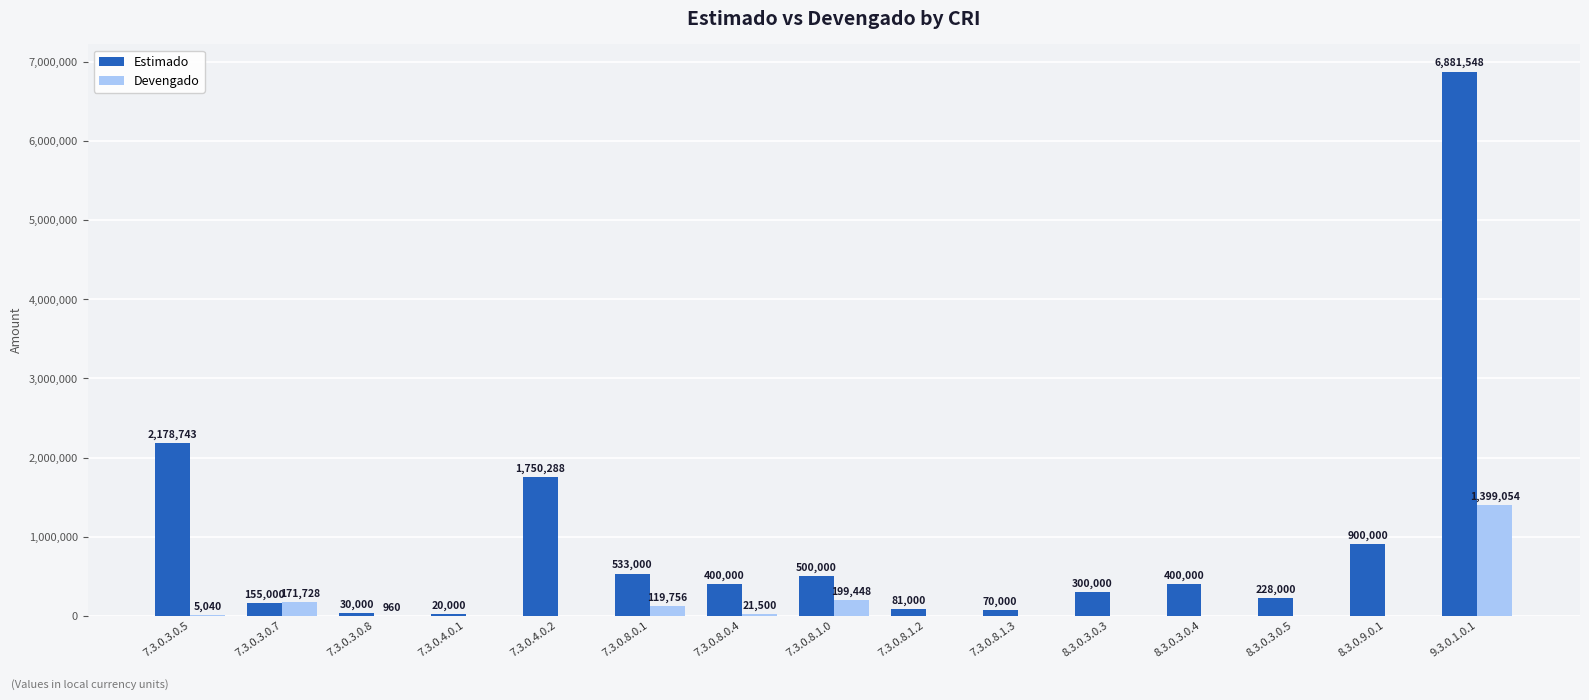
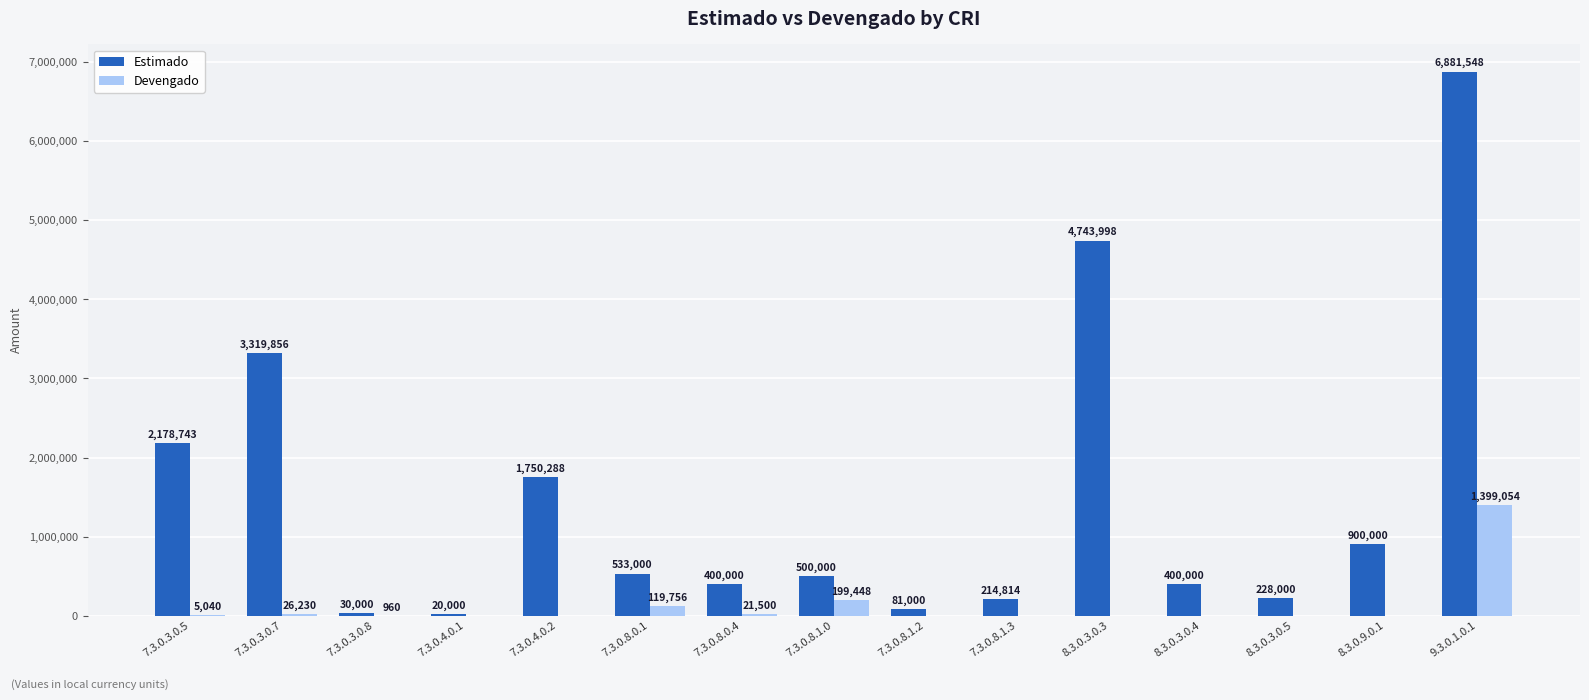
Estimado, 7.3.0.3.0.7: 155,000 -> 3,319,856
Devengado, 7.3.0.3.0.7: 171,728 -> 26,230
Estimado, 7.3.0.8.1.3: 70,000 -> 214,814
Estimado, 8.3.0.3.0.3: 300,000 -> 4,743,998
